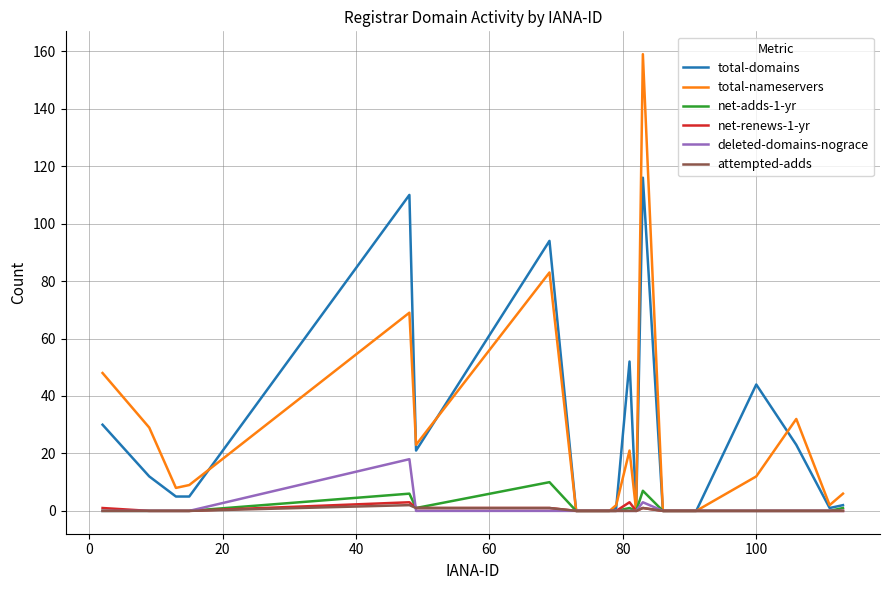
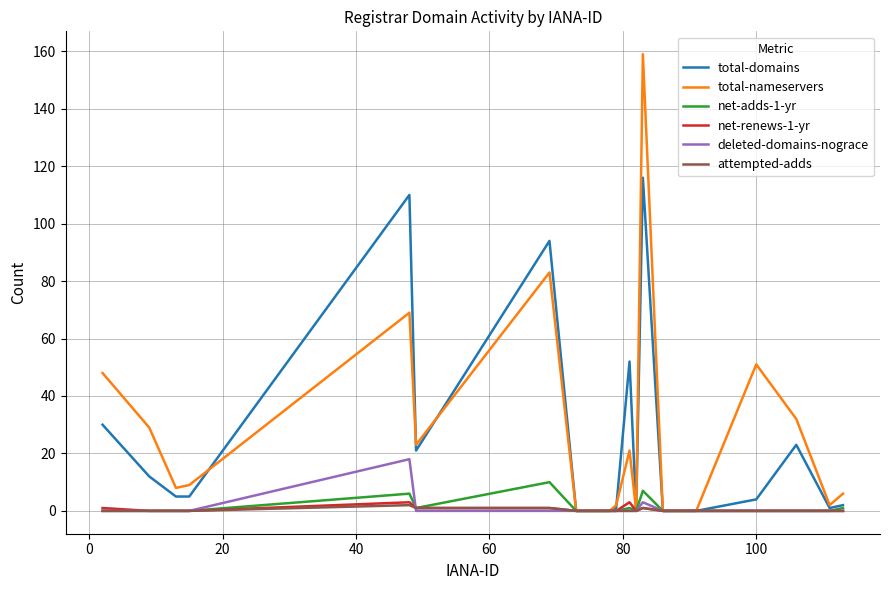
total-domains, 100: 44 -> 4
total-nameservers, 100: 12 -> 51
